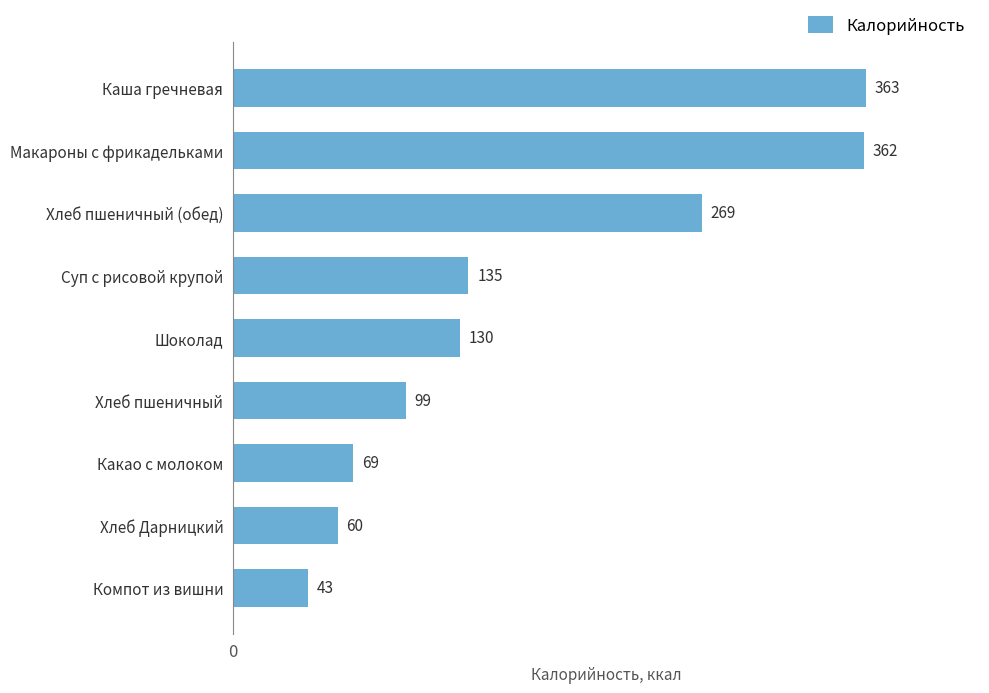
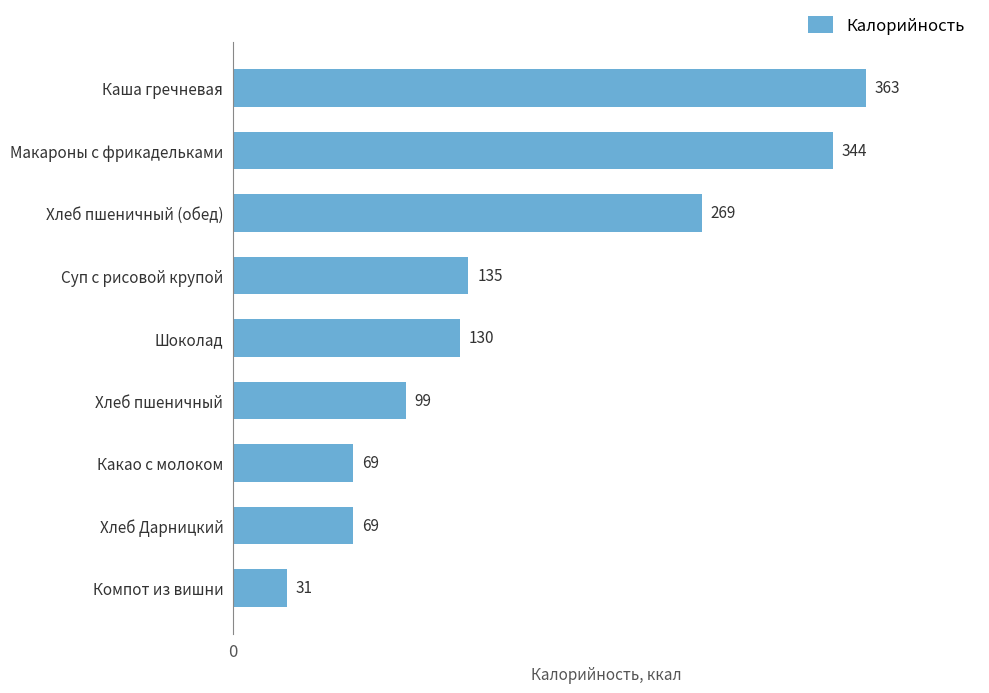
Макароны с фрикадельками: 362 -> 344
Хлеб Дарницкий: 60 -> 69
Компот из вишни: 43 -> 31
